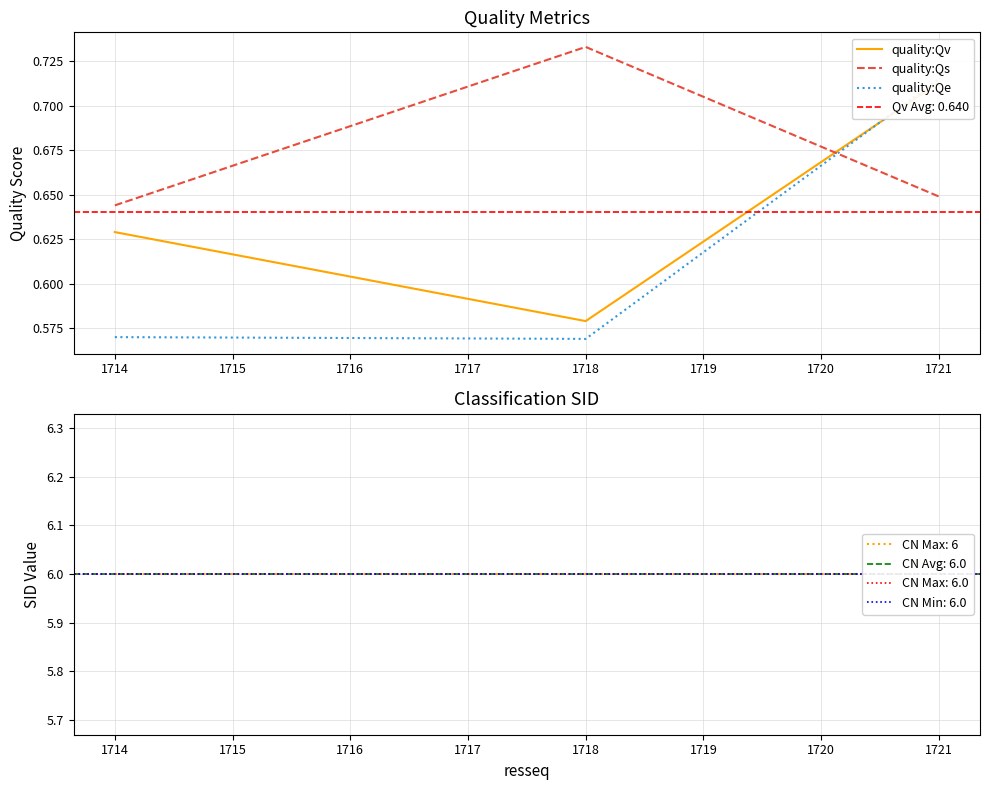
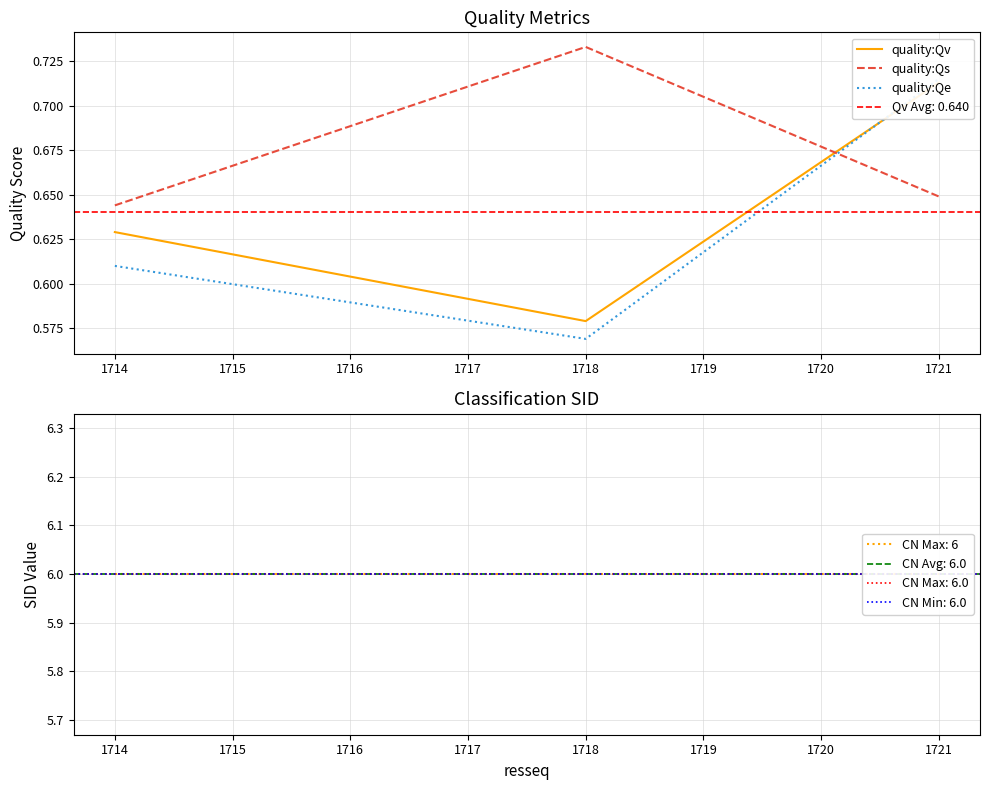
Quality Metrics, quality:Qe, 1714: 0.57 -> 0.61
